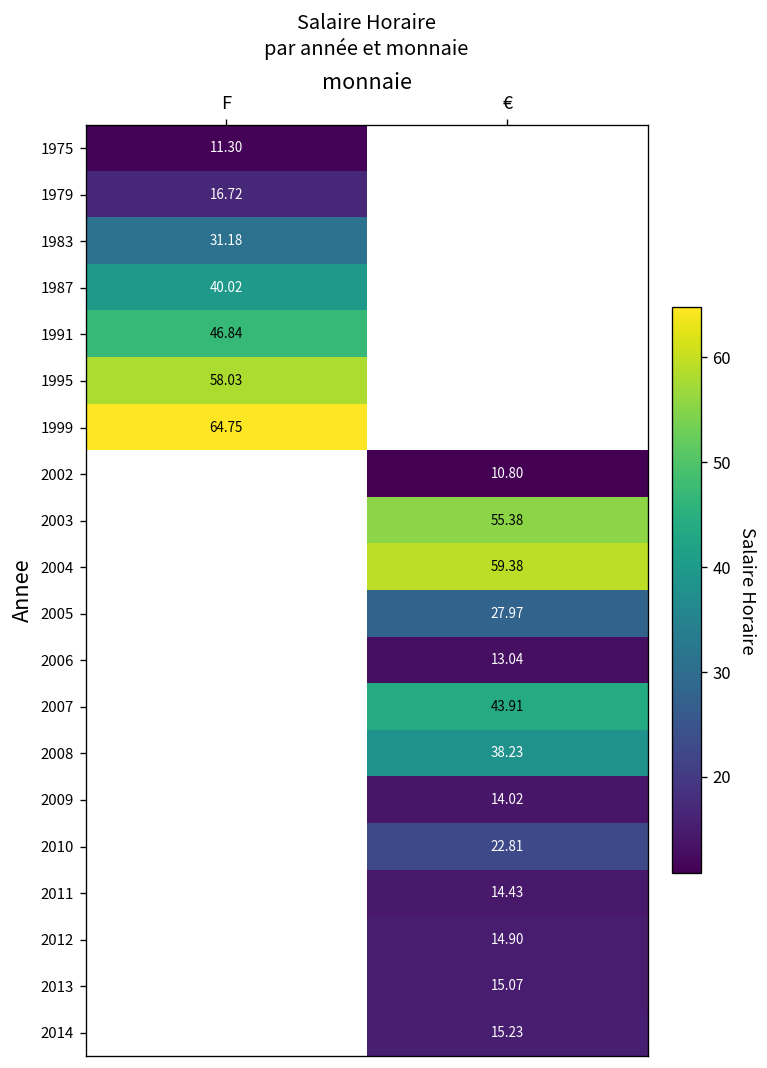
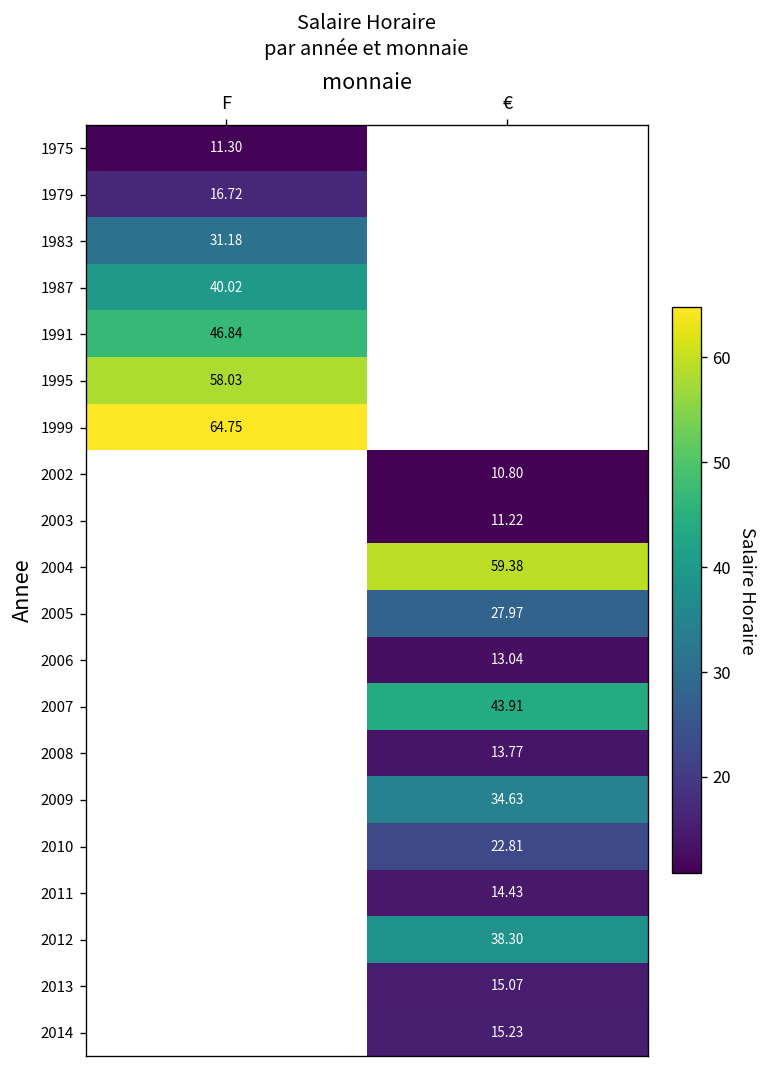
2003, €: 55.38 -> 11.22
2008, €: 38.23 -> 13.77
2009, €: 14.02 -> 34.63
2012, €: 14.90 -> 38.30
